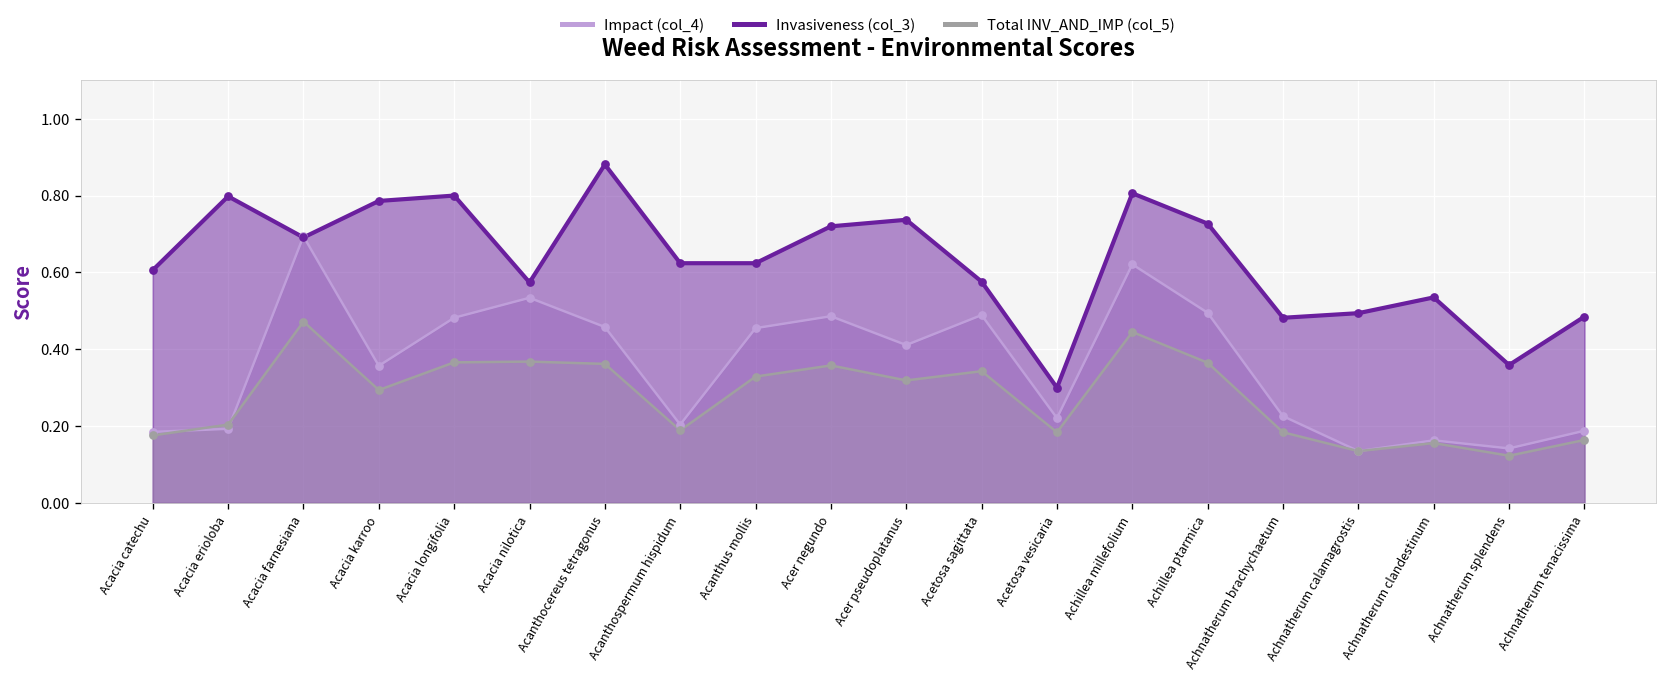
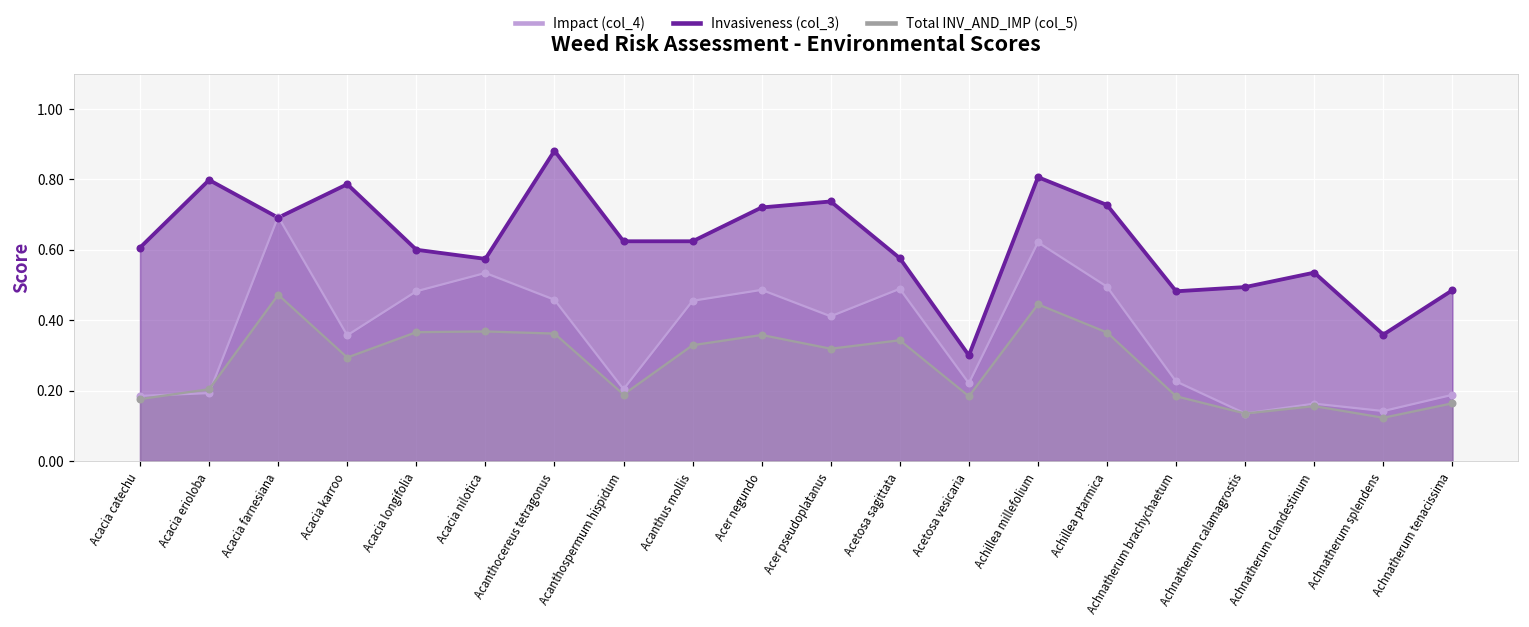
Invasiveness (col_3), Acacia longifolia: 0.8 -> 0.6
